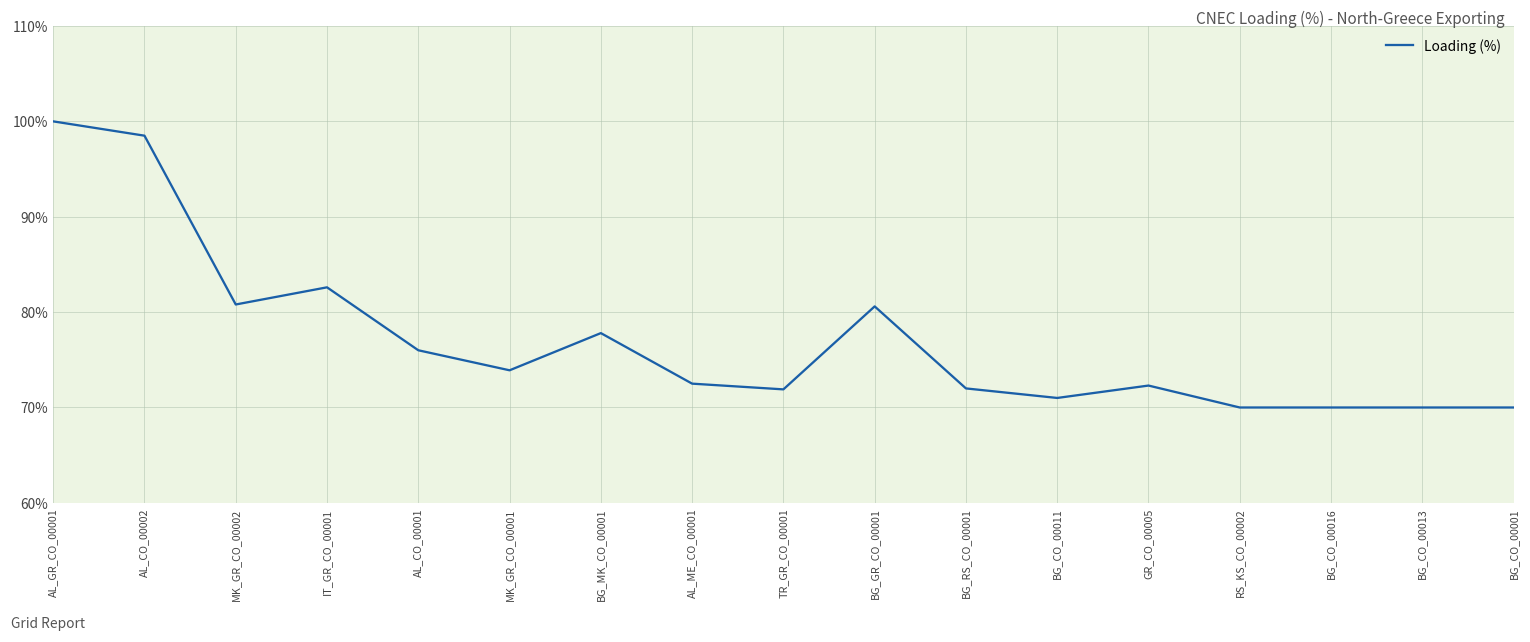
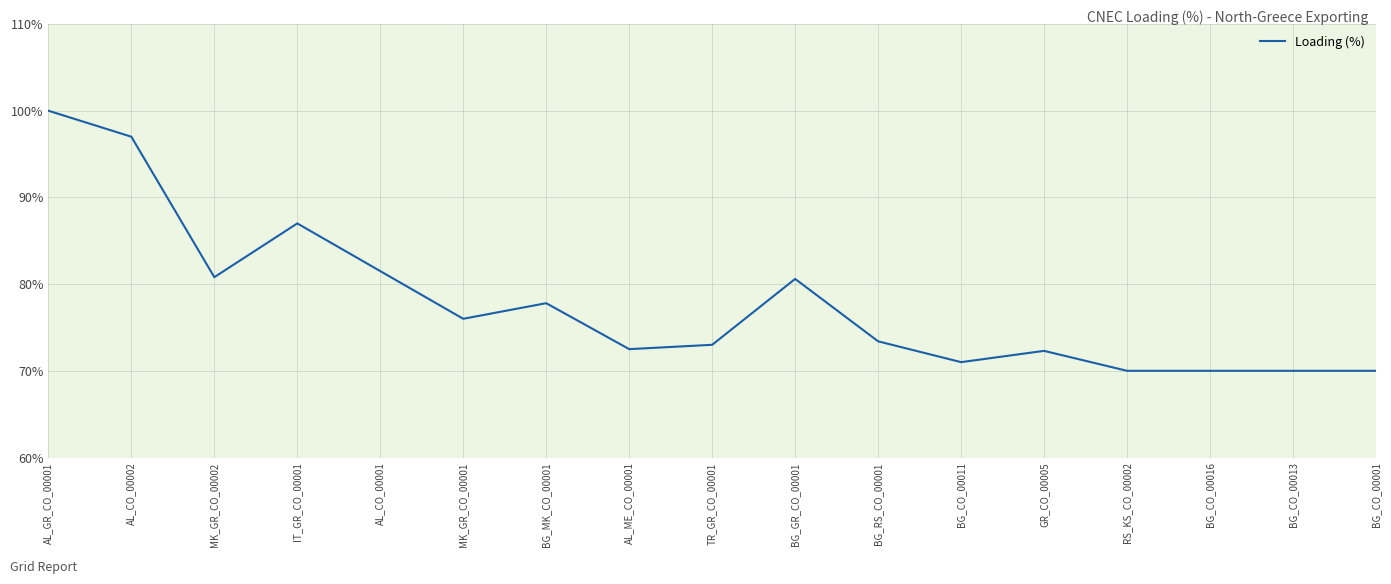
AL_CO_00002: 99% -> 97%
IT_GR_CO_00001: 83% -> 87%
AL_CO_00001: 76% -> 82%
MK_GR_CO_00001: 74% -> 76%
TR_GR_CO_00001: 72% -> 73%
BG_RS_CO_00001: 72% -> 73%
